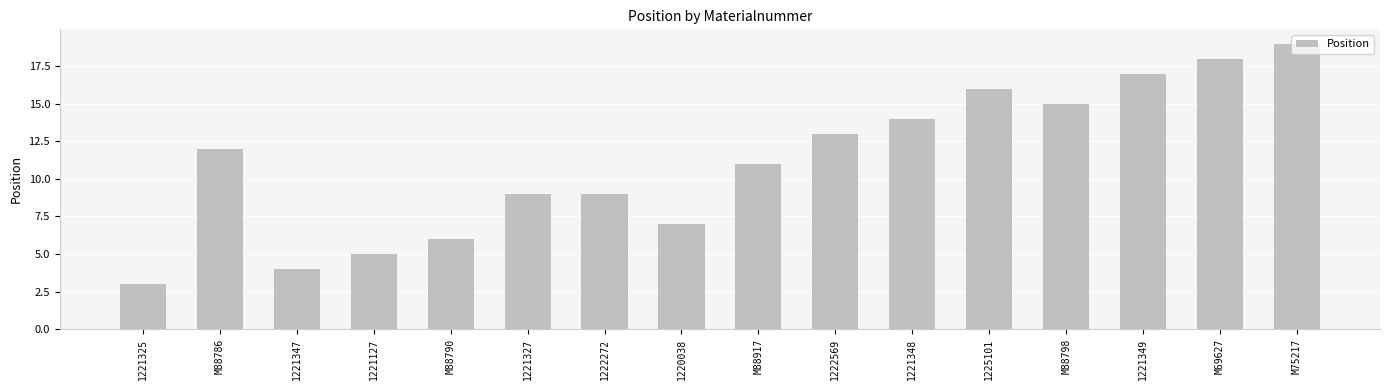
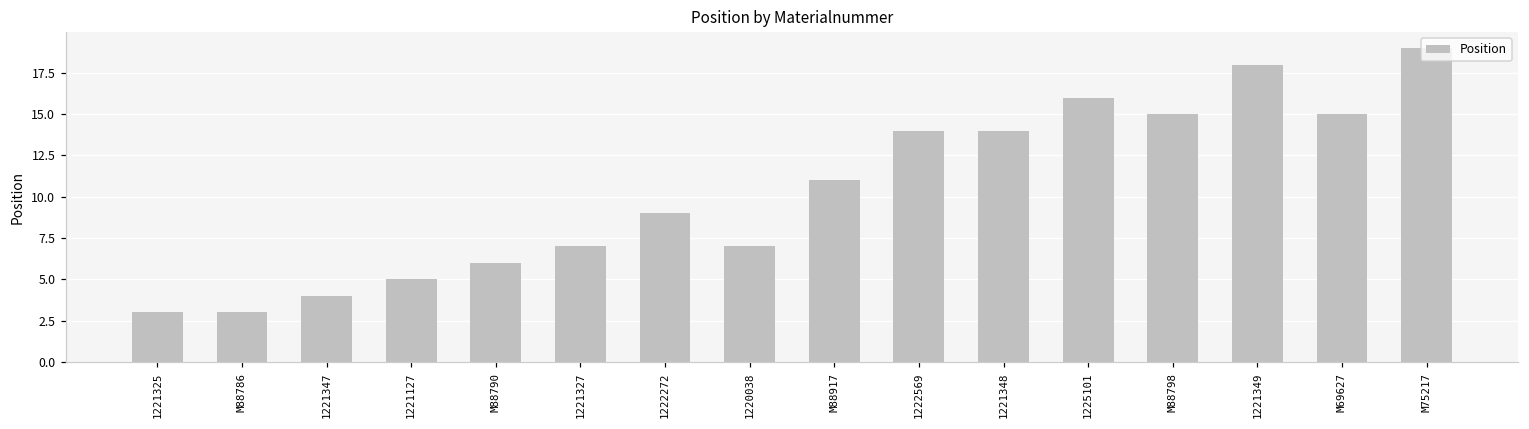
M88786: 12 -> 3
1221327: 9 -> 7
1222569: 13 -> 14
1221349: 17 -> 18
M69627: 18 -> 15
